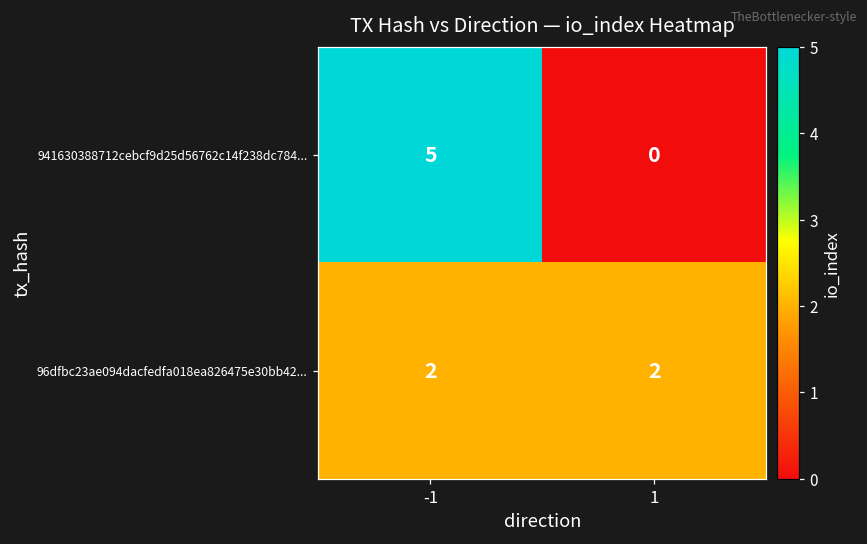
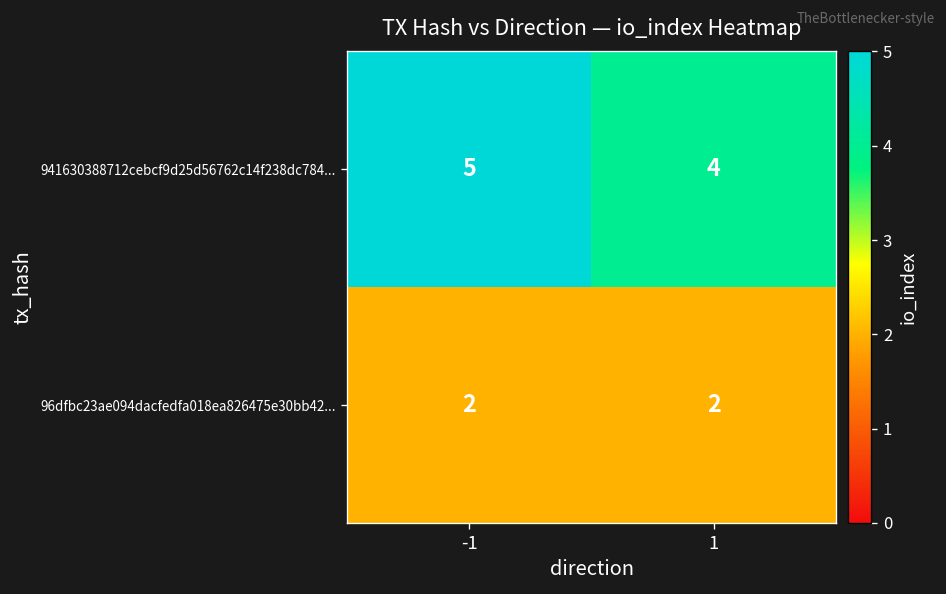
941630388712cebcf9d25d56762c14f238dc784..., 1: 0 -> 4
